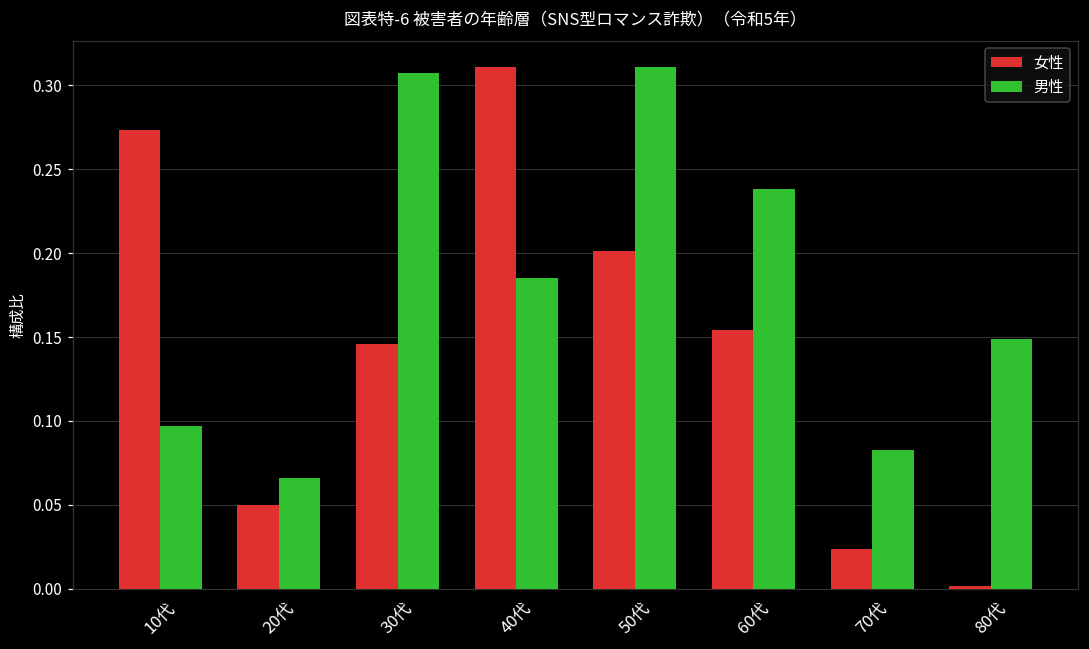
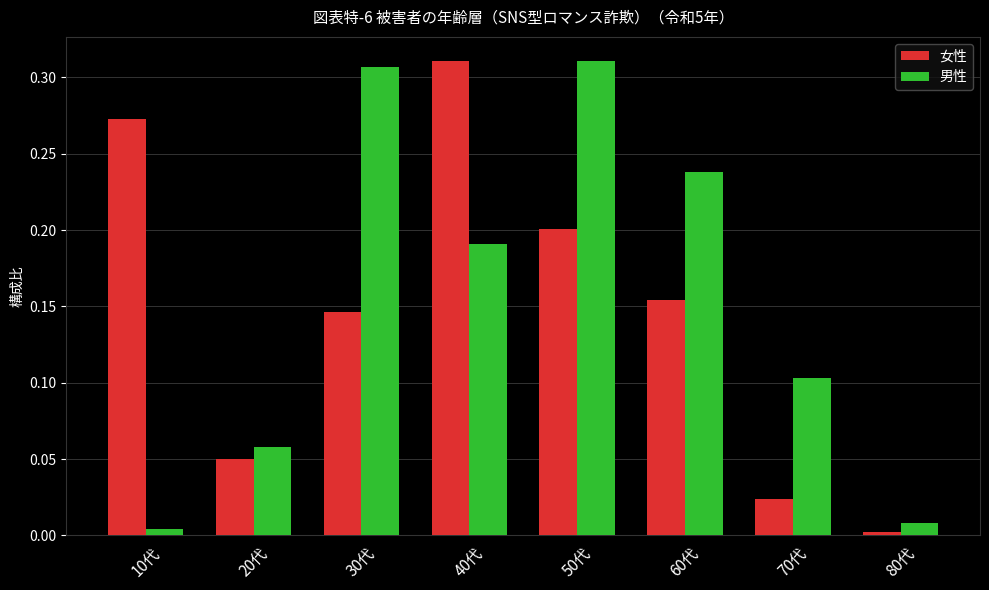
男性, 10代: 0.097 -> 0.004
男性, 20代: 0.066 -> 0.058
男性, 40代: 0.185 -> 0.191
男性, 70代: 0.083 -> 0.103
男性, 80代: 0.149 -> 0.008
